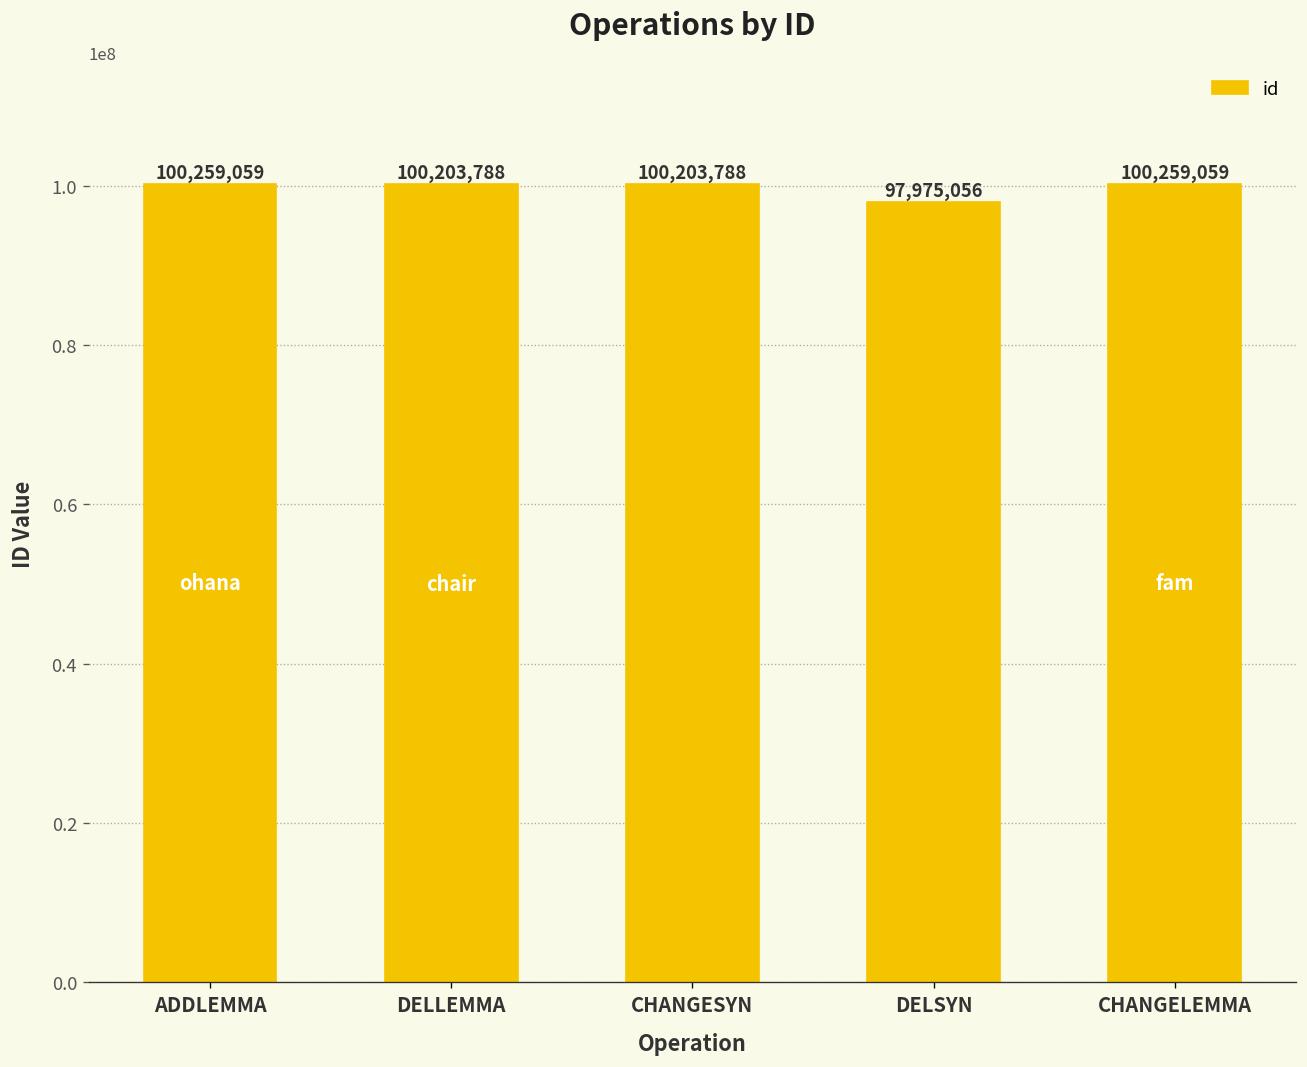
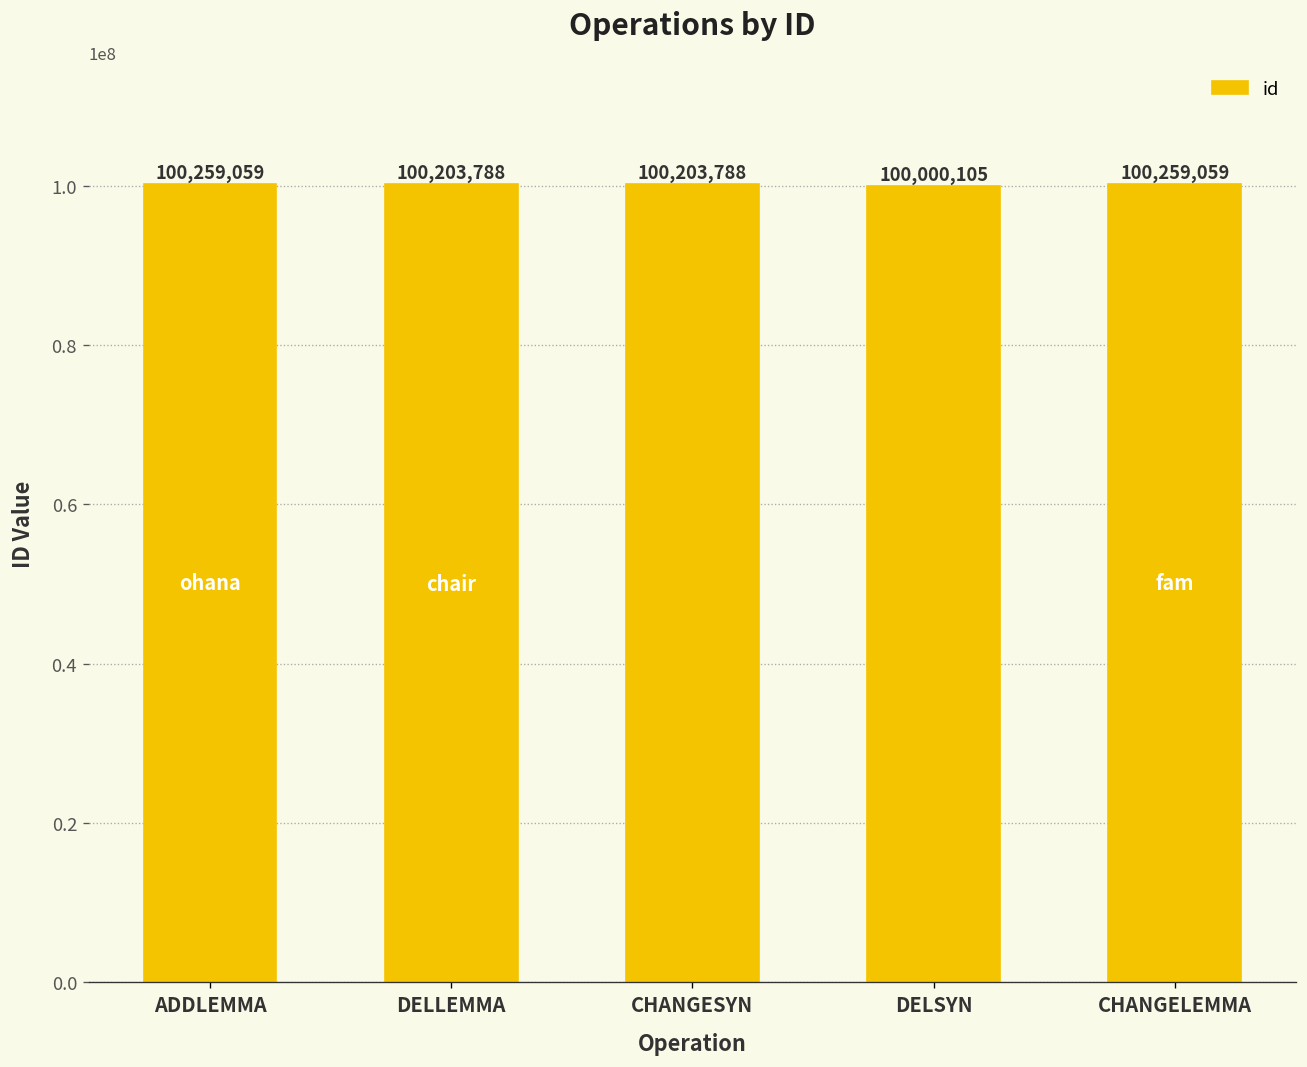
DELSYN: 97,975,056 -> 100,000,105
